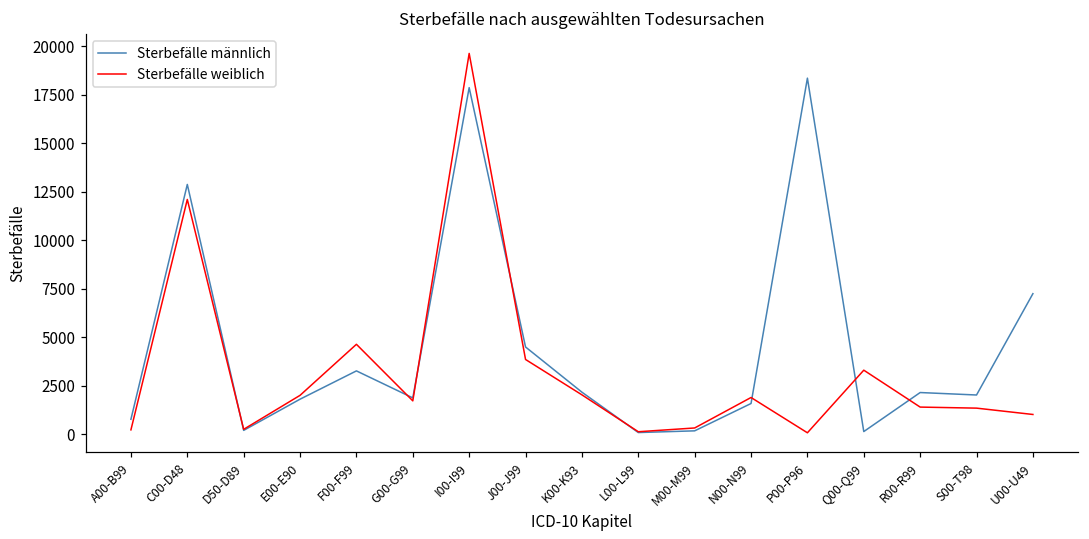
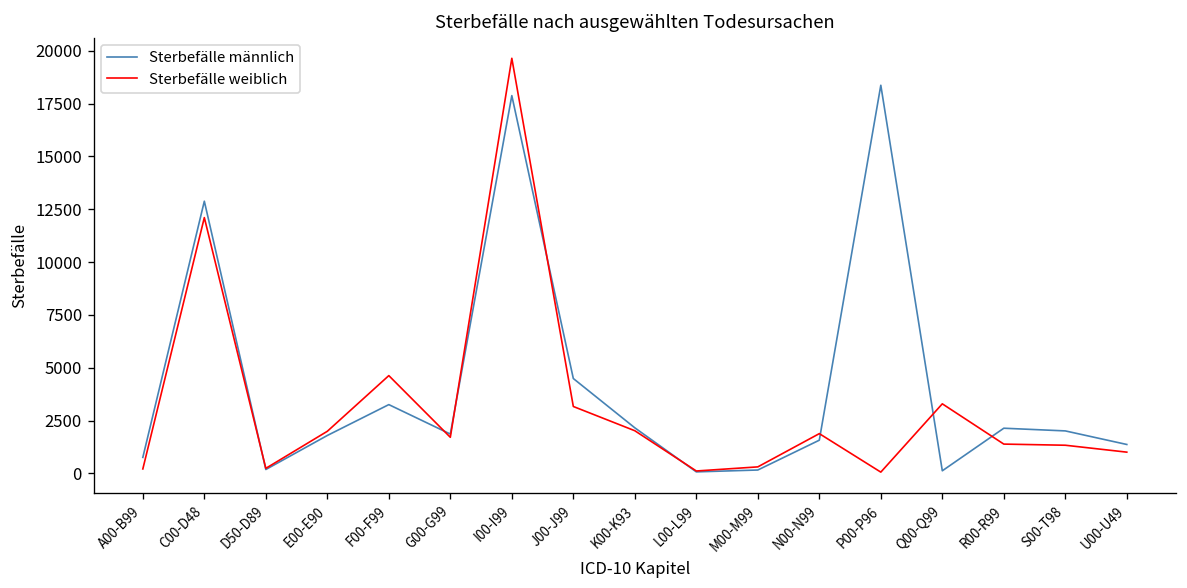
Sterbefälle weiblich, J00-J99: 3800 -> 3200
Sterbefälle männlich, U00-U49: 7200 -> 1400
